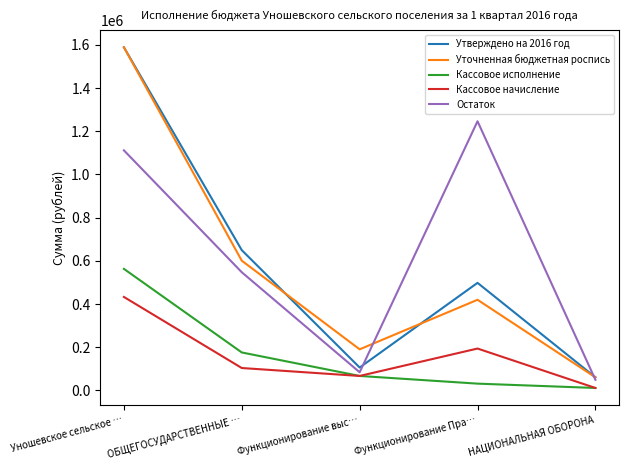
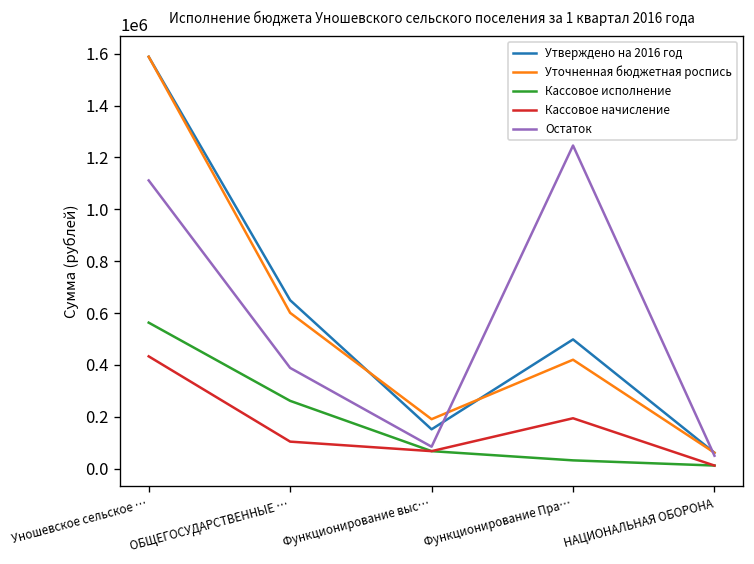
Кассовое исполнение, ОБЩЕГОСУДАРСТВЕННЫЕ …: 180000 -> 260000
Остаток, ОБЩЕГОСУДАРСТВЕННЫЕ …: 550000 -> 390000
Утверждено на 2016 год, Функционирование выс…: 110000 -> 150000
